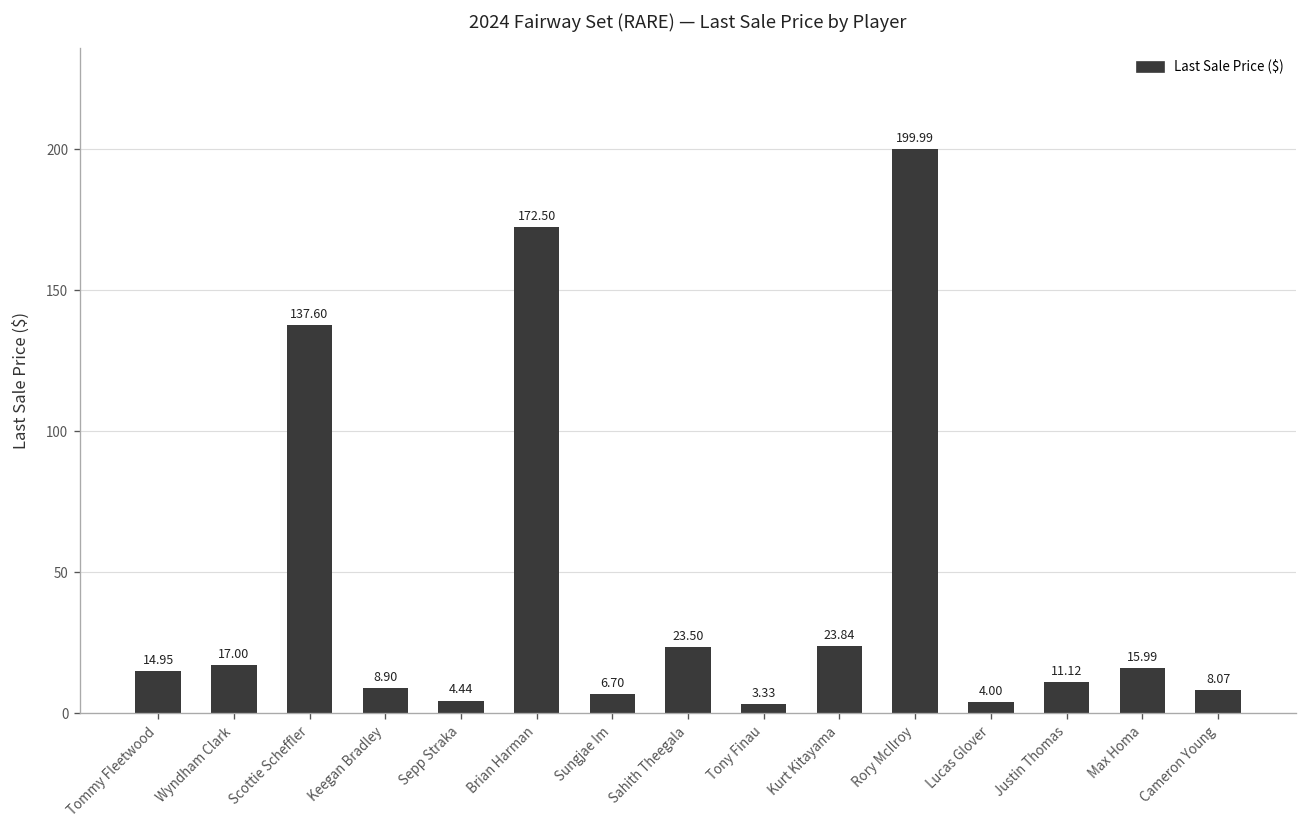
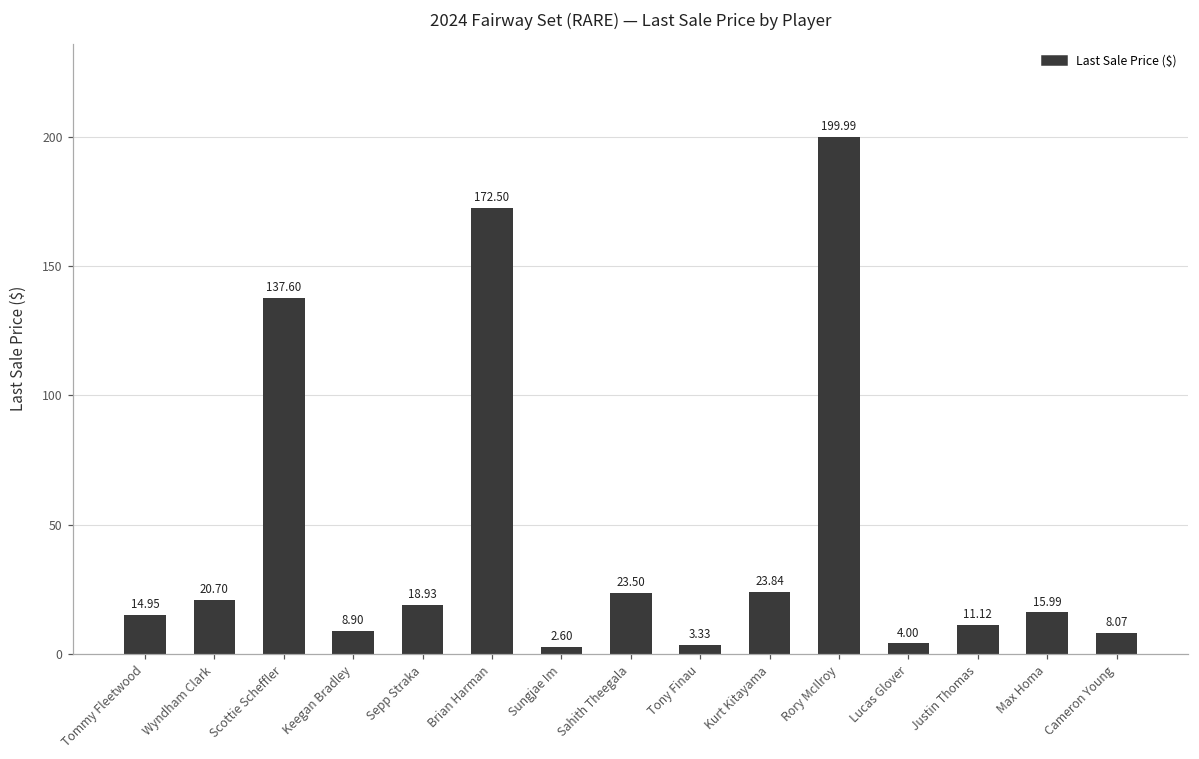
Wyndham Clark: 17.00 -> 20.70
Sepp Straka: 4.44 -> 18.93
Sungjae Im: 6.70 -> 2.60
